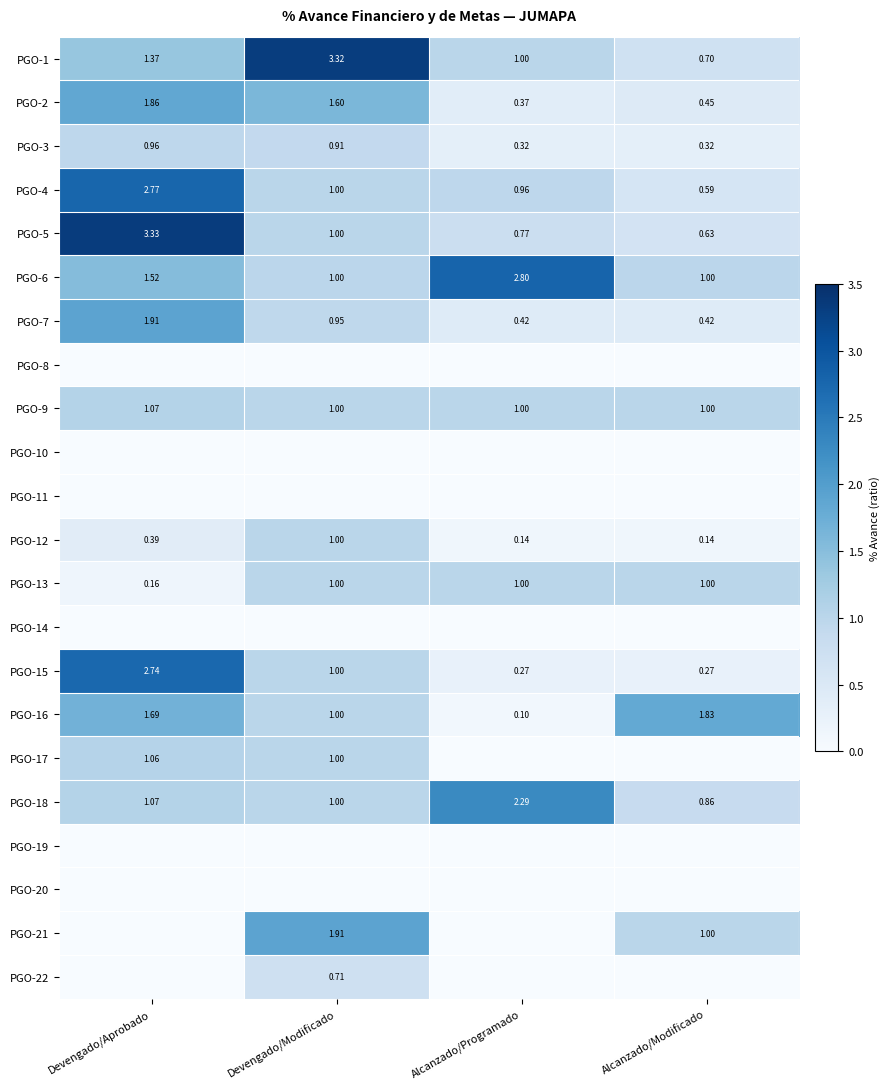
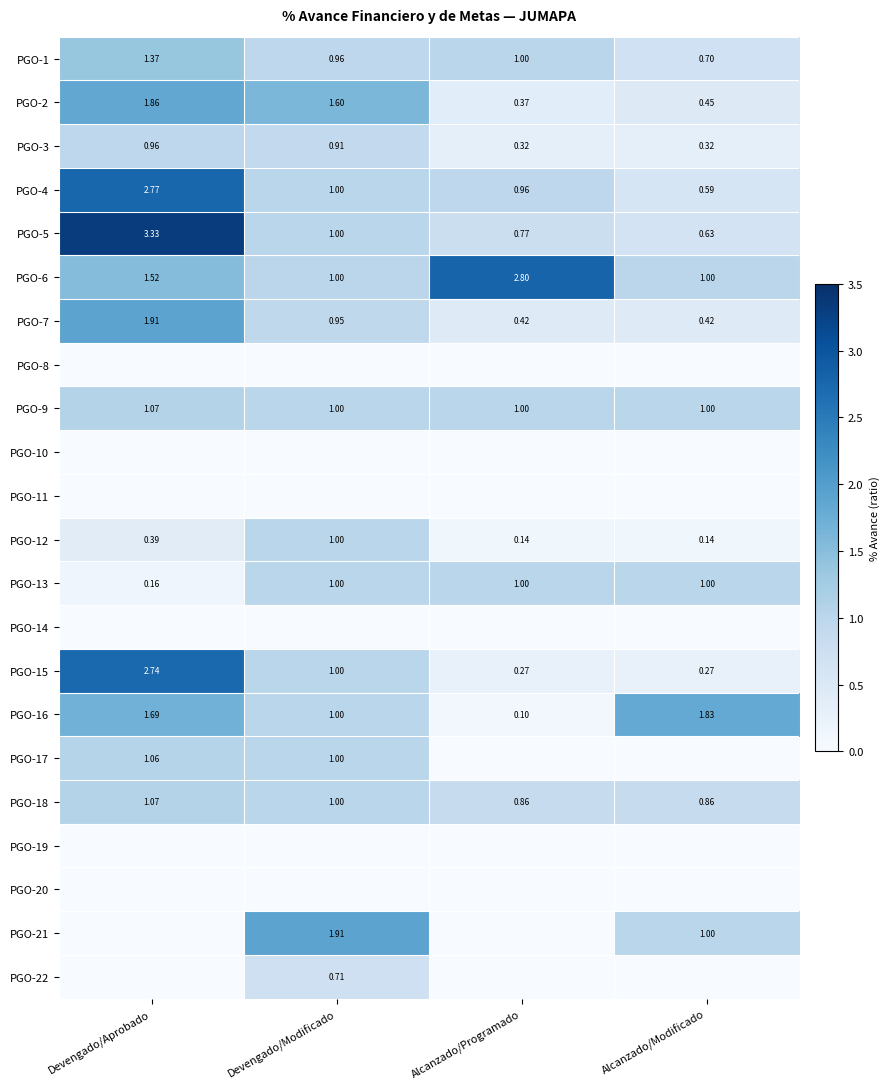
PGO-1, Devengado/Modificado: 3.32 -> 0.96
PGO-18, Alcanzado/Programado: 2.29 -> 0.86
